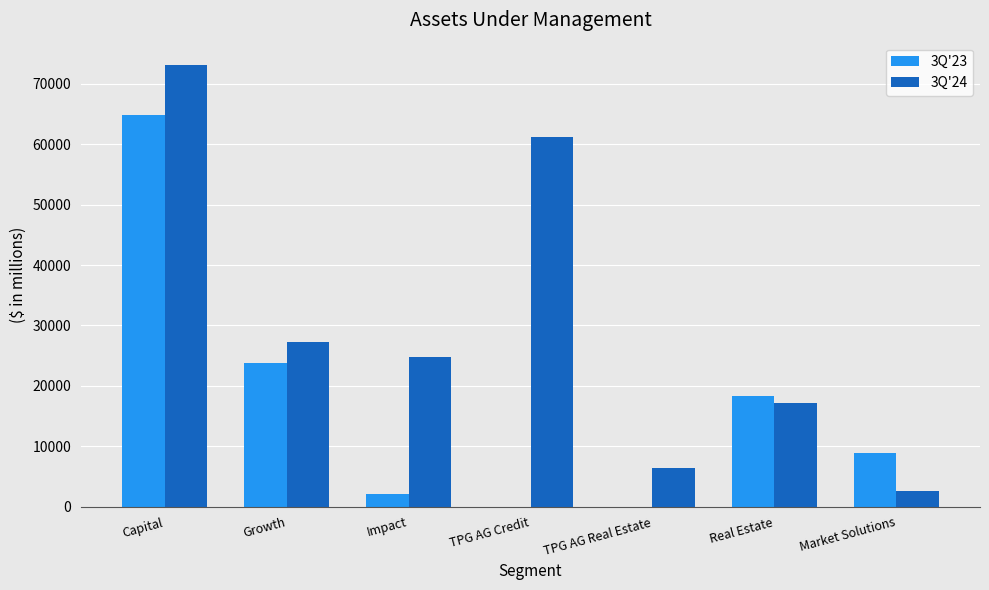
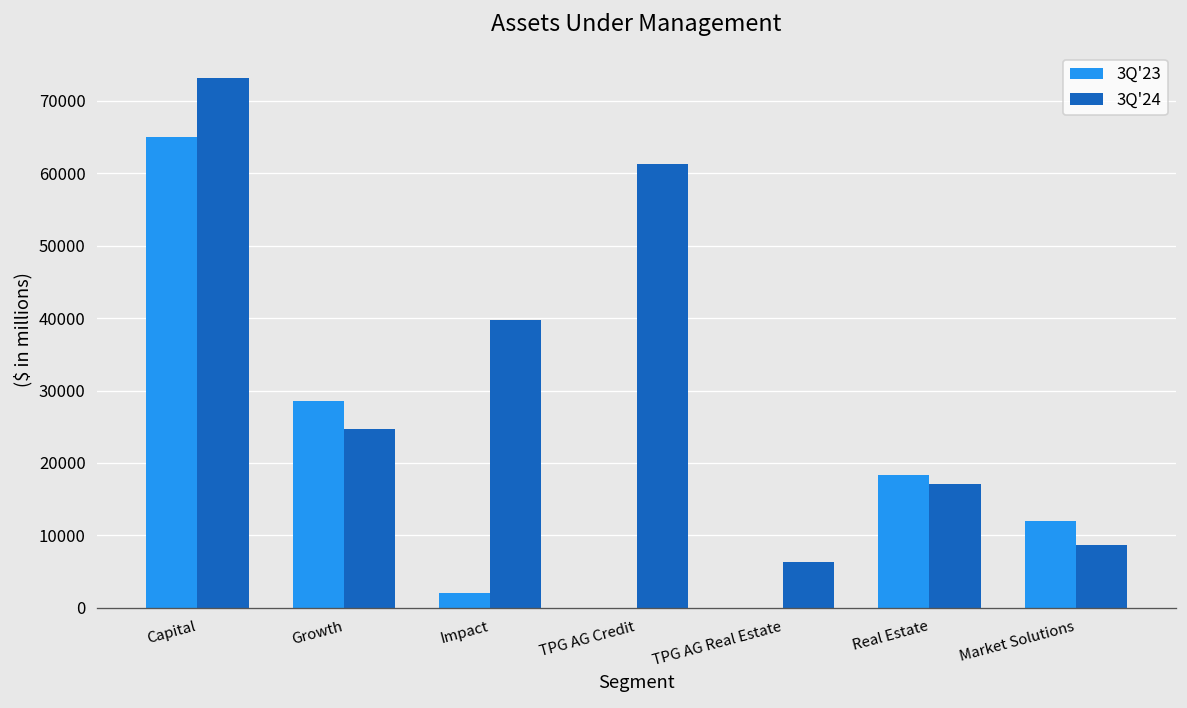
3Q'23, Growth: 24000 -> 29000
3Q'24, Growth: 27000 -> 25000
3Q'24, Impact: 25000 -> 40000
3Q'23, Market Solutions: 9000 -> 12000
3Q'24, Market Solutions: 3000 -> 9000
